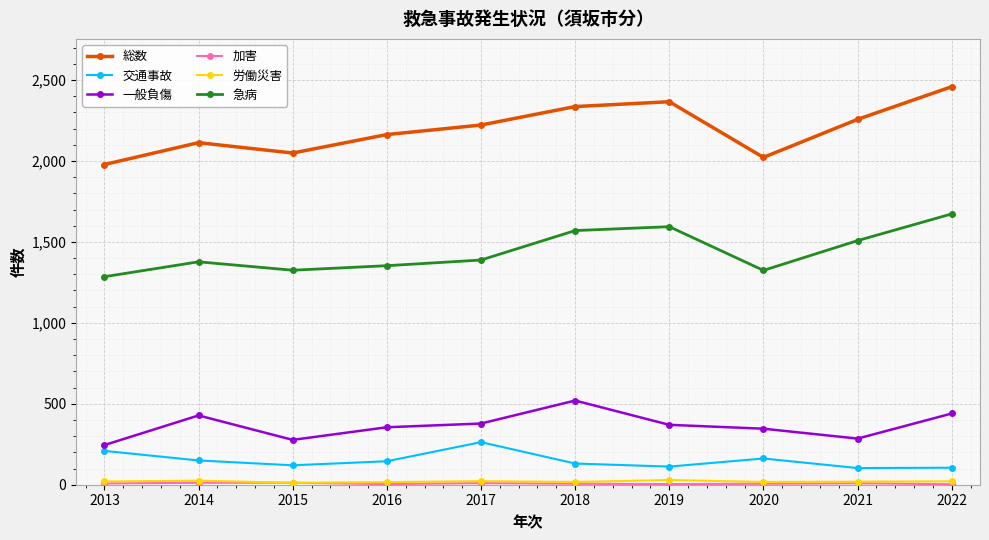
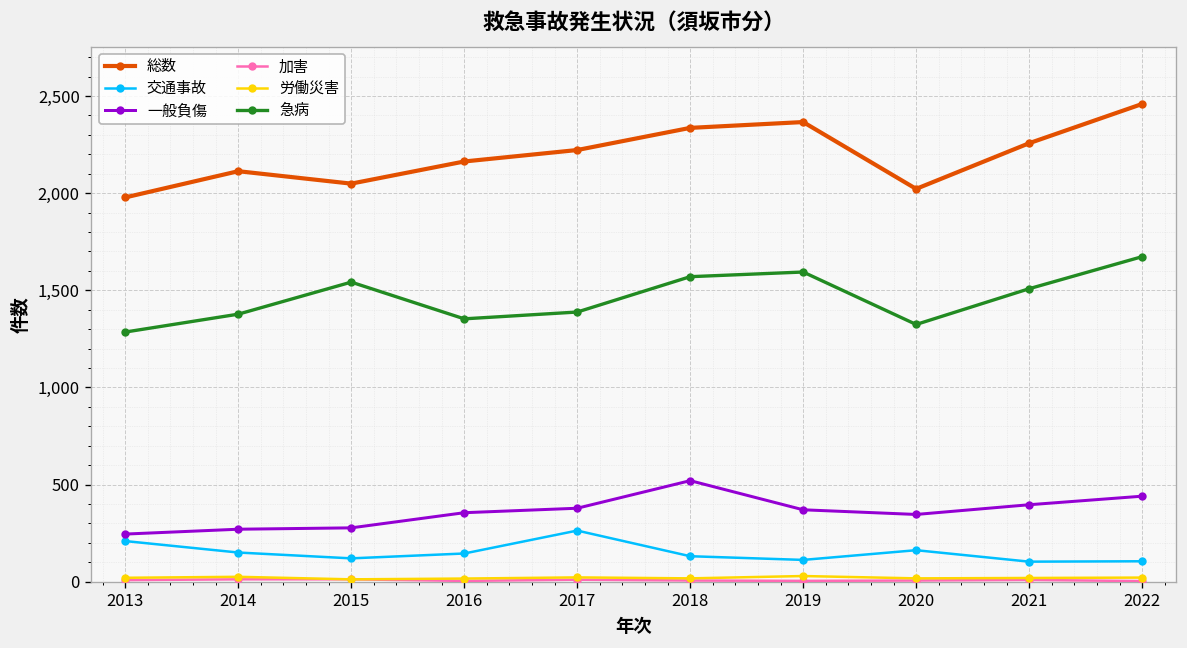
一般負傷, 2014: 430 -> 270
急病, 2015: 1,330 -> 1,540
一般負傷, 2021: 290 -> 400
